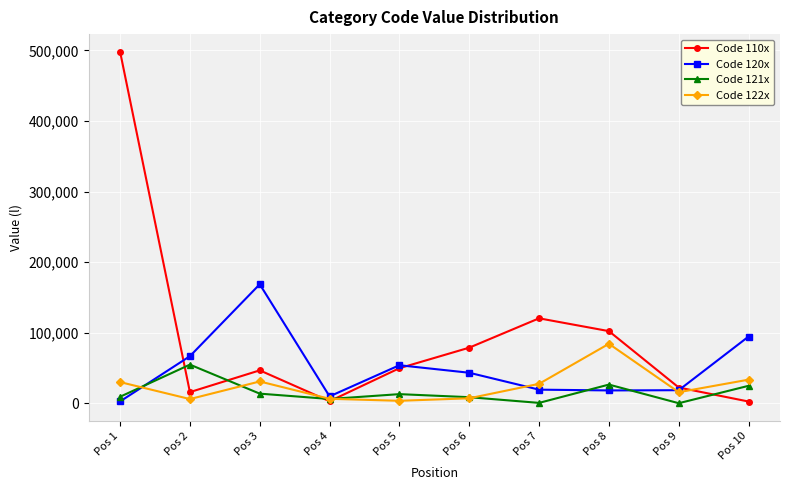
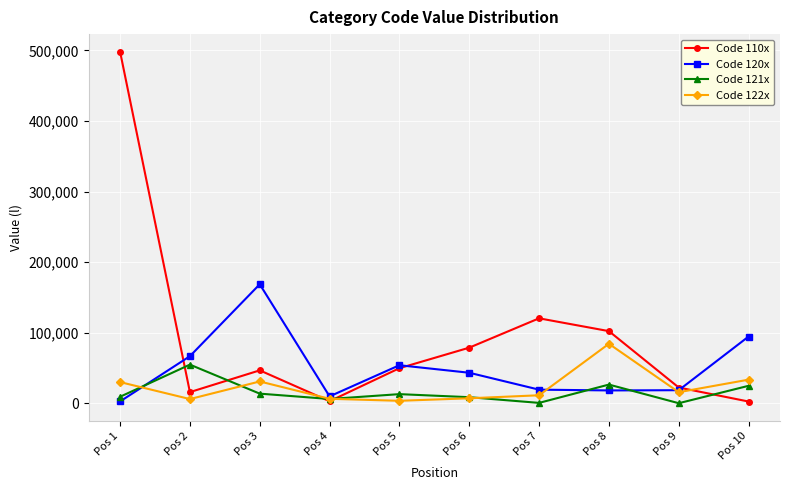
Code 122x, Pos 7: 30,000 -> 10,000
